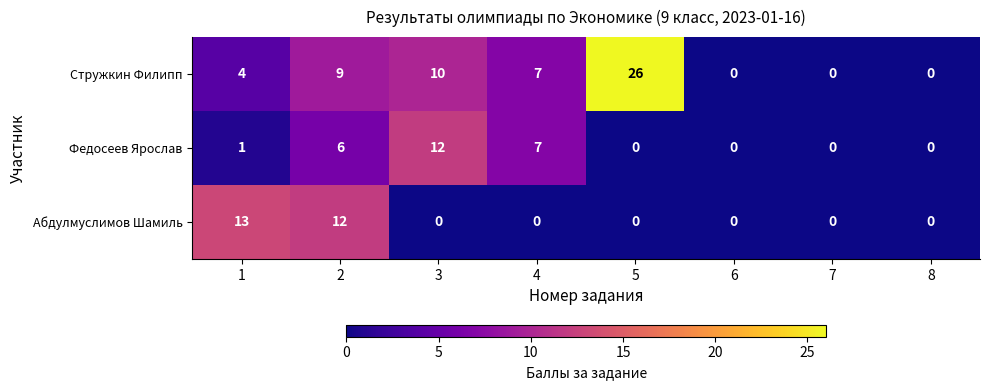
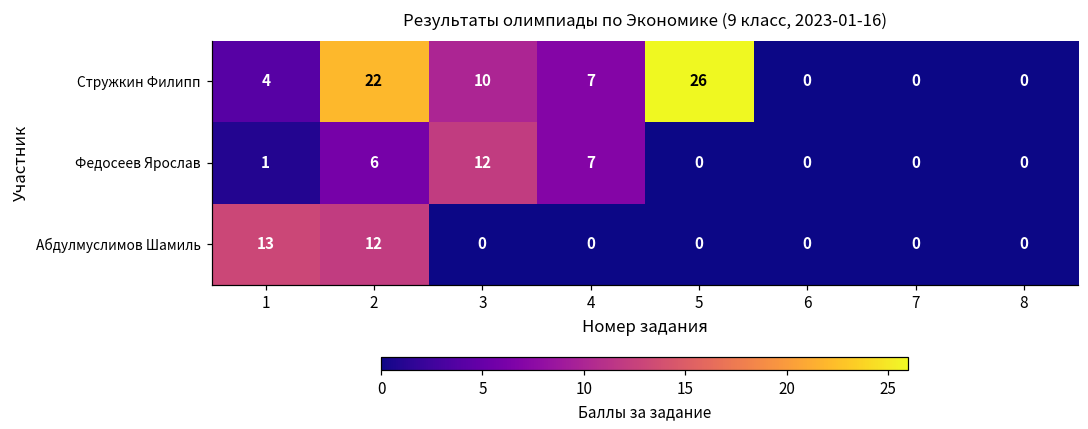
Стружкин Филипп, 2: 9 -> 22
